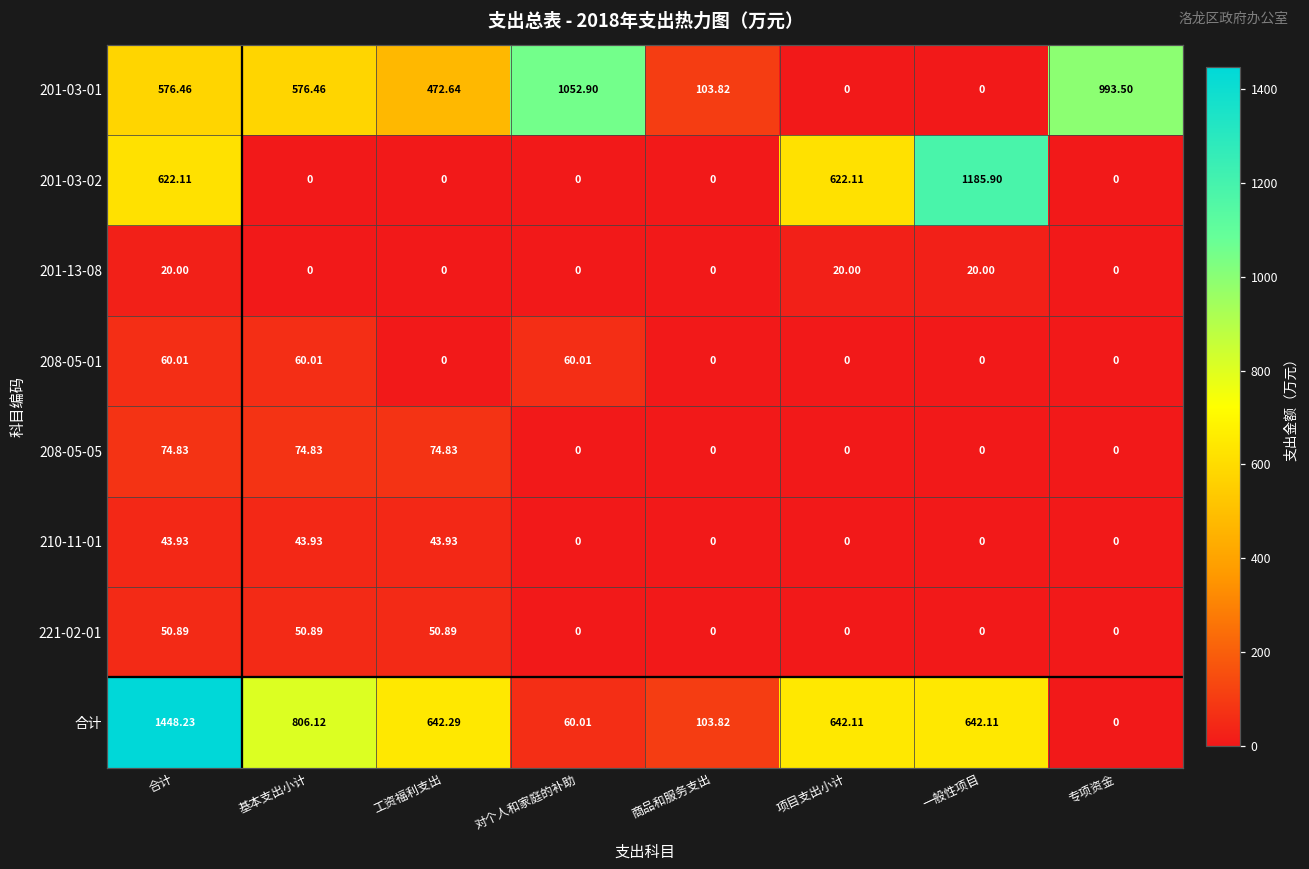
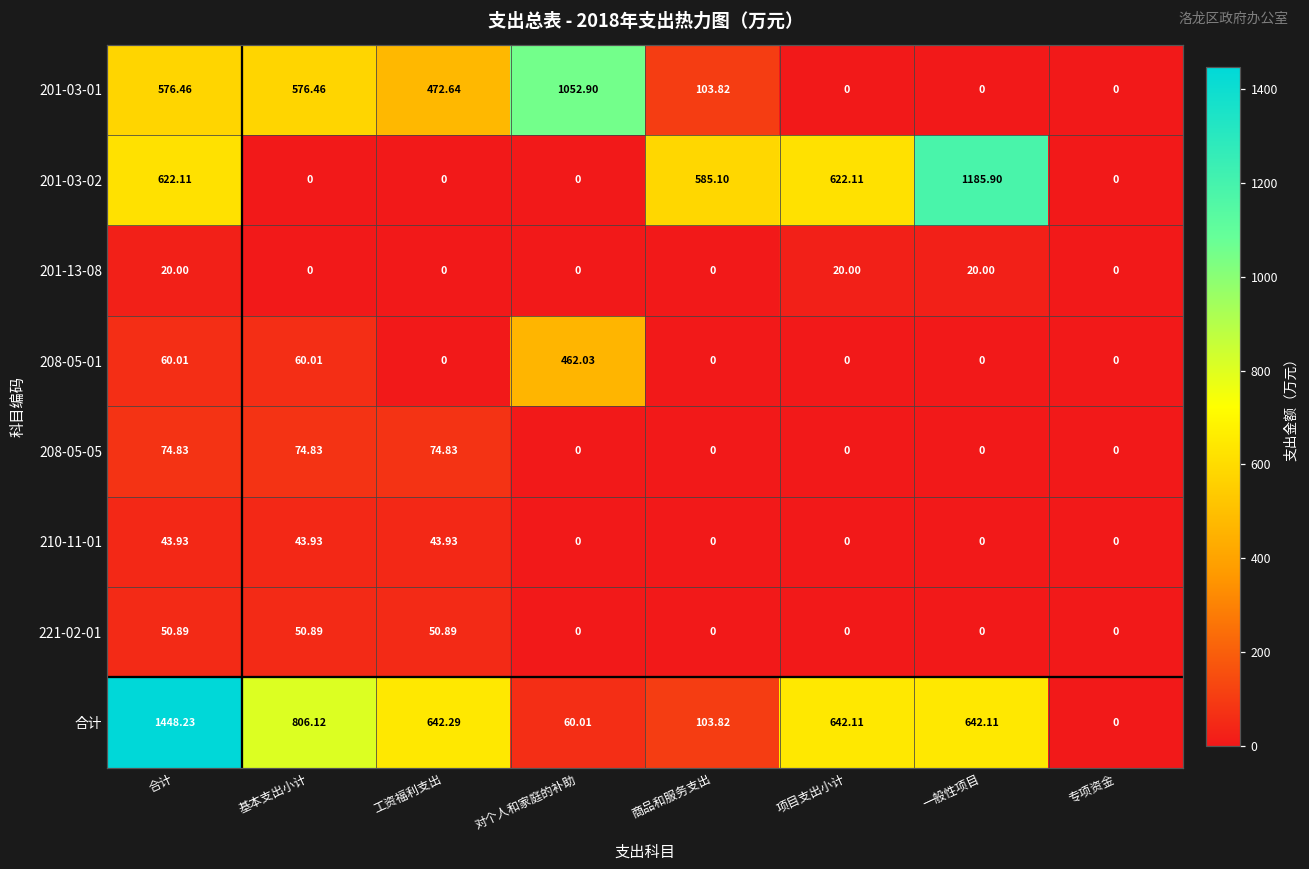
201-03-01, 专项资金: 993.50 -> 0
201-03-02, 商品和服务支出: 0 -> 585.10
208-05-01, 对个人和家庭的补助: 60.01 -> 462.03
